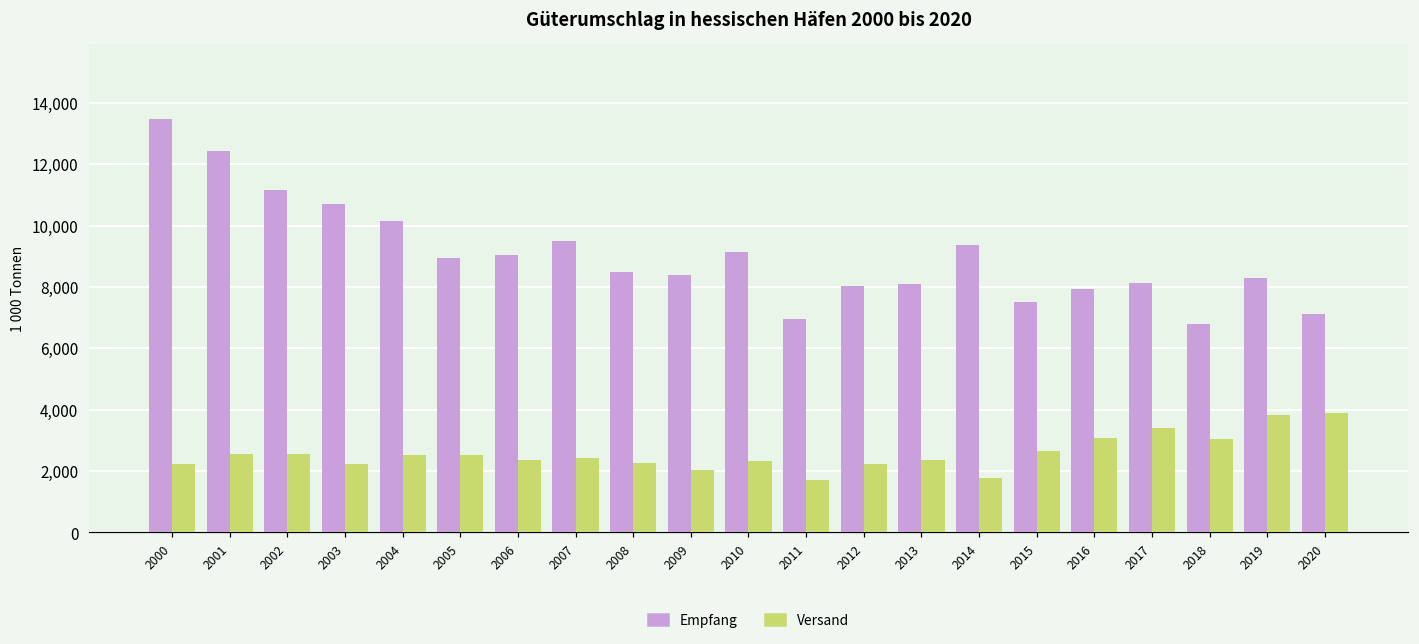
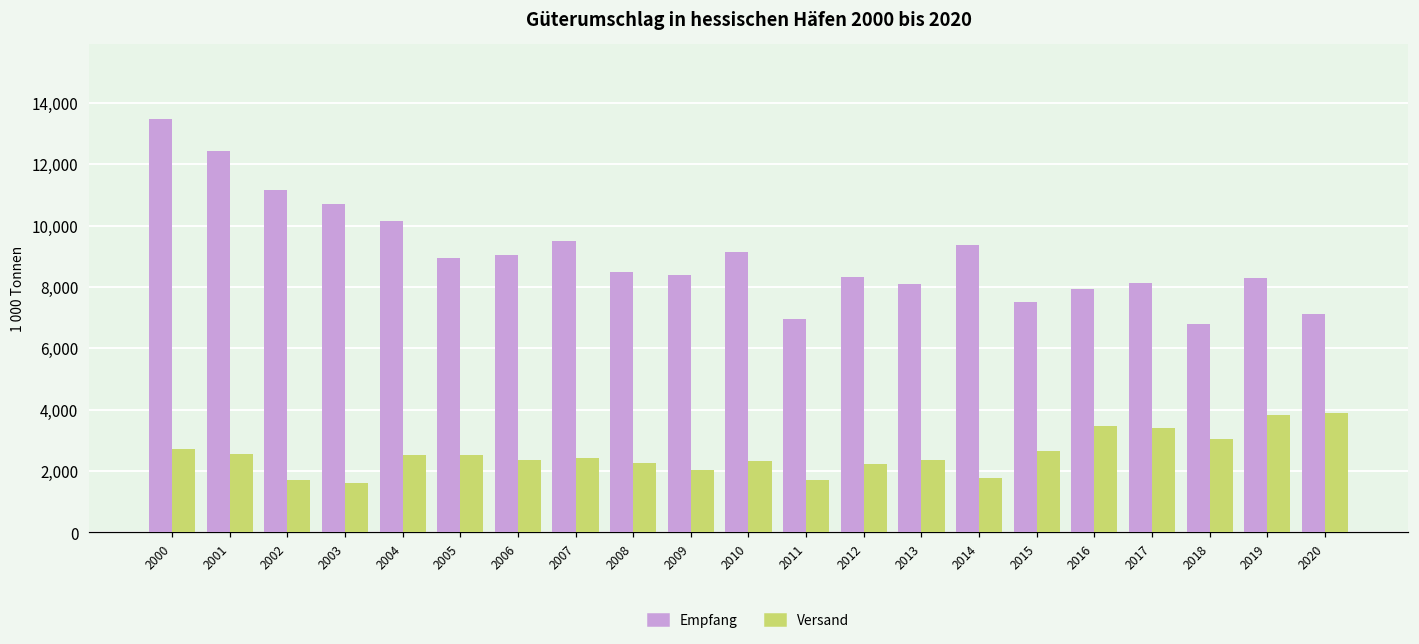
Versand, 2000: 2,200 -> 2,700
Versand, 2002: 2,600 -> 1,700
Versand, 2003: 2,200 -> 1,600
Empfang, 2012: 8,000 -> 8,300
Versand, 2016: 3,100 -> 3,500
